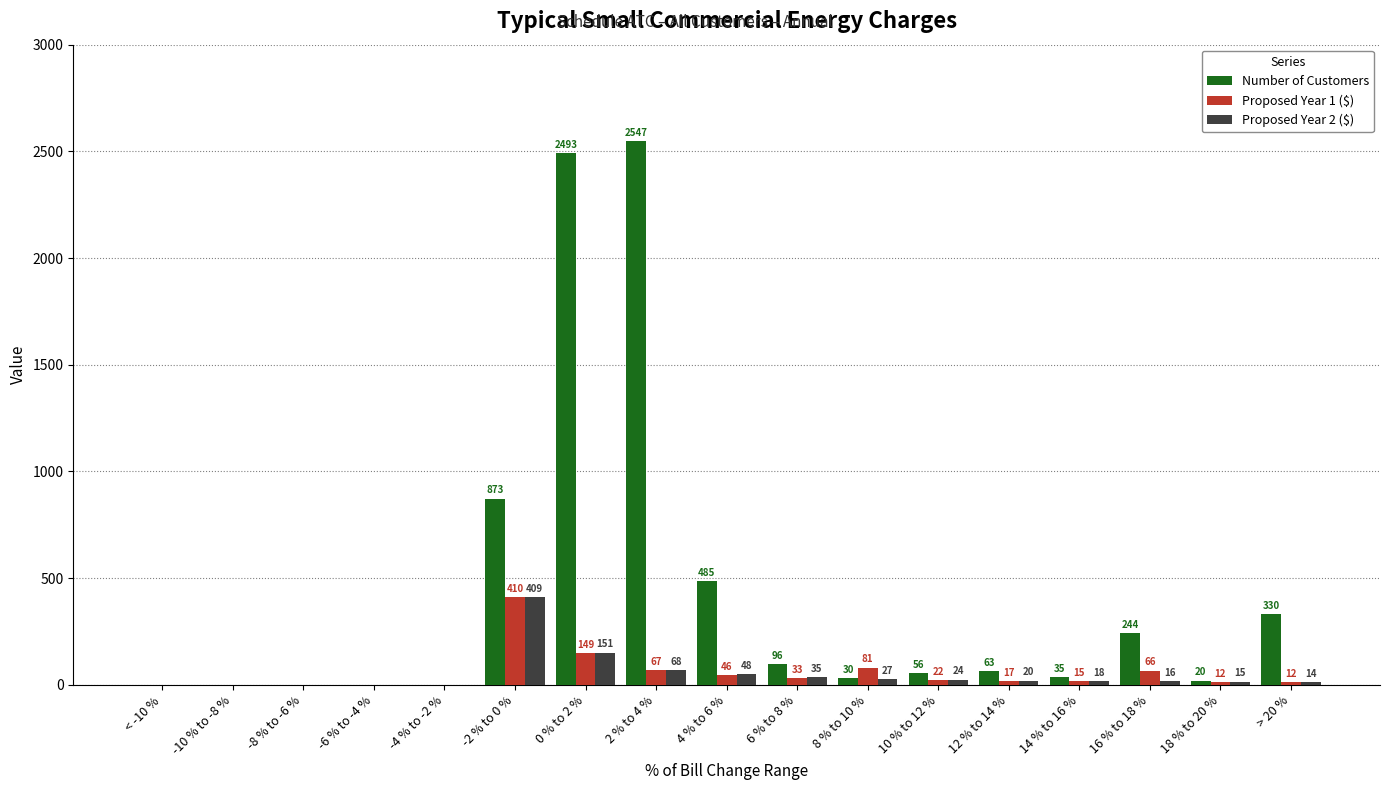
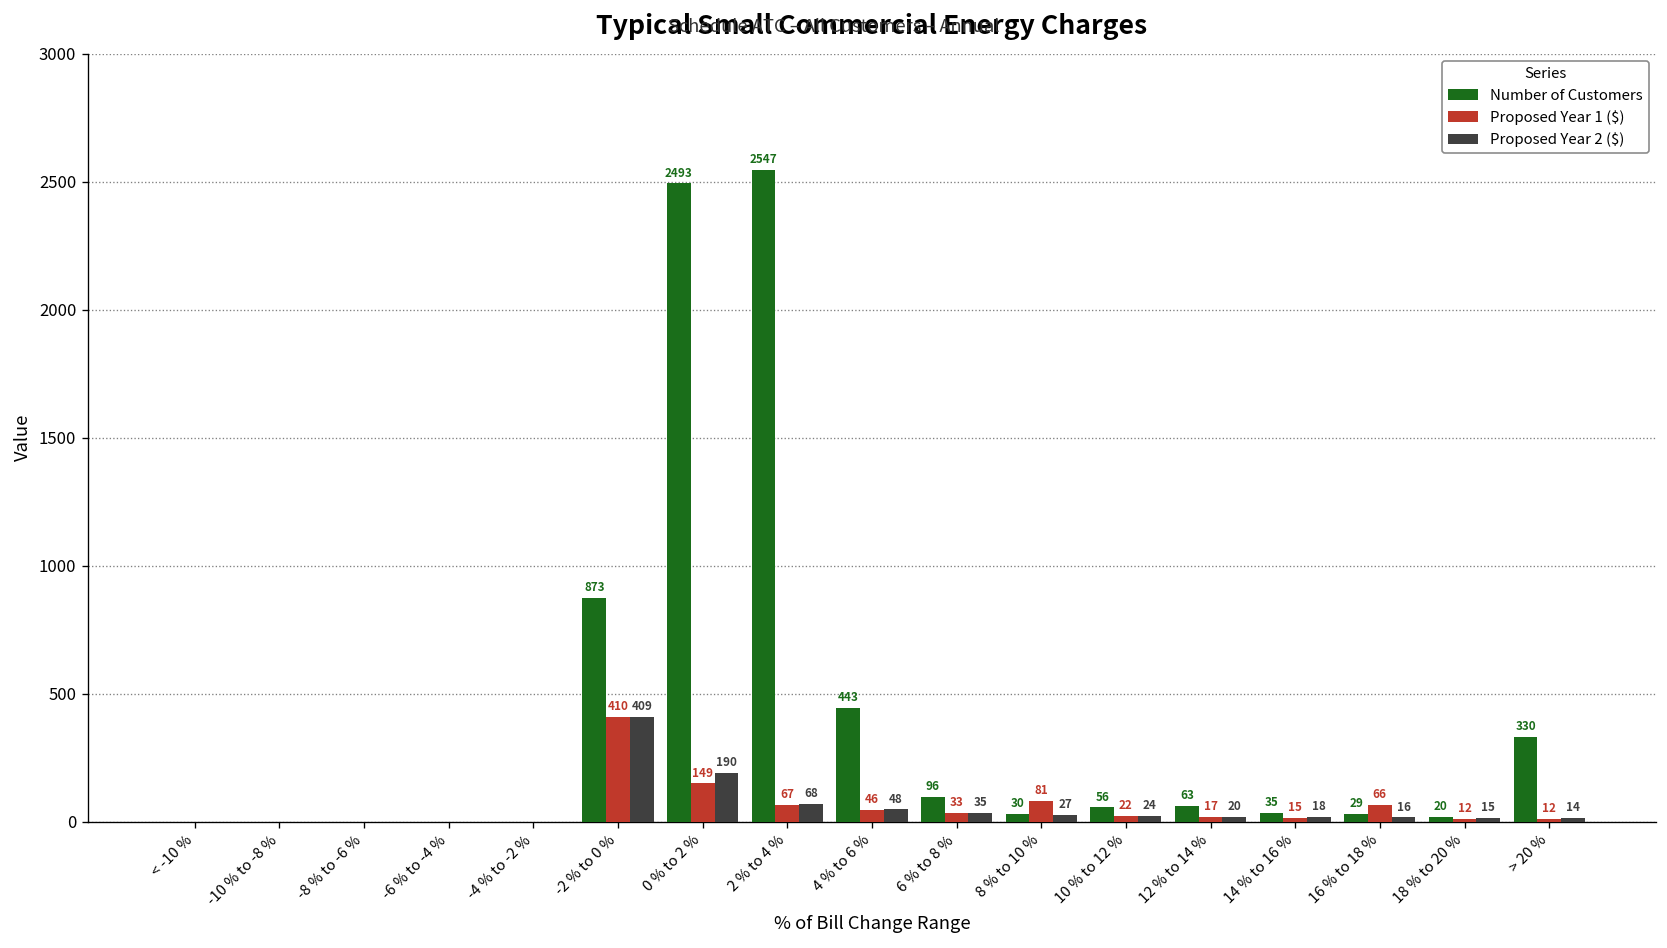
Proposed Year 2 ($), 0 % to 2 %: 151 -> 190
Number of Customers, 4 % to 6 %: 485 -> 443
Number of Customers, 16 % to 18 %: 244 -> 29
